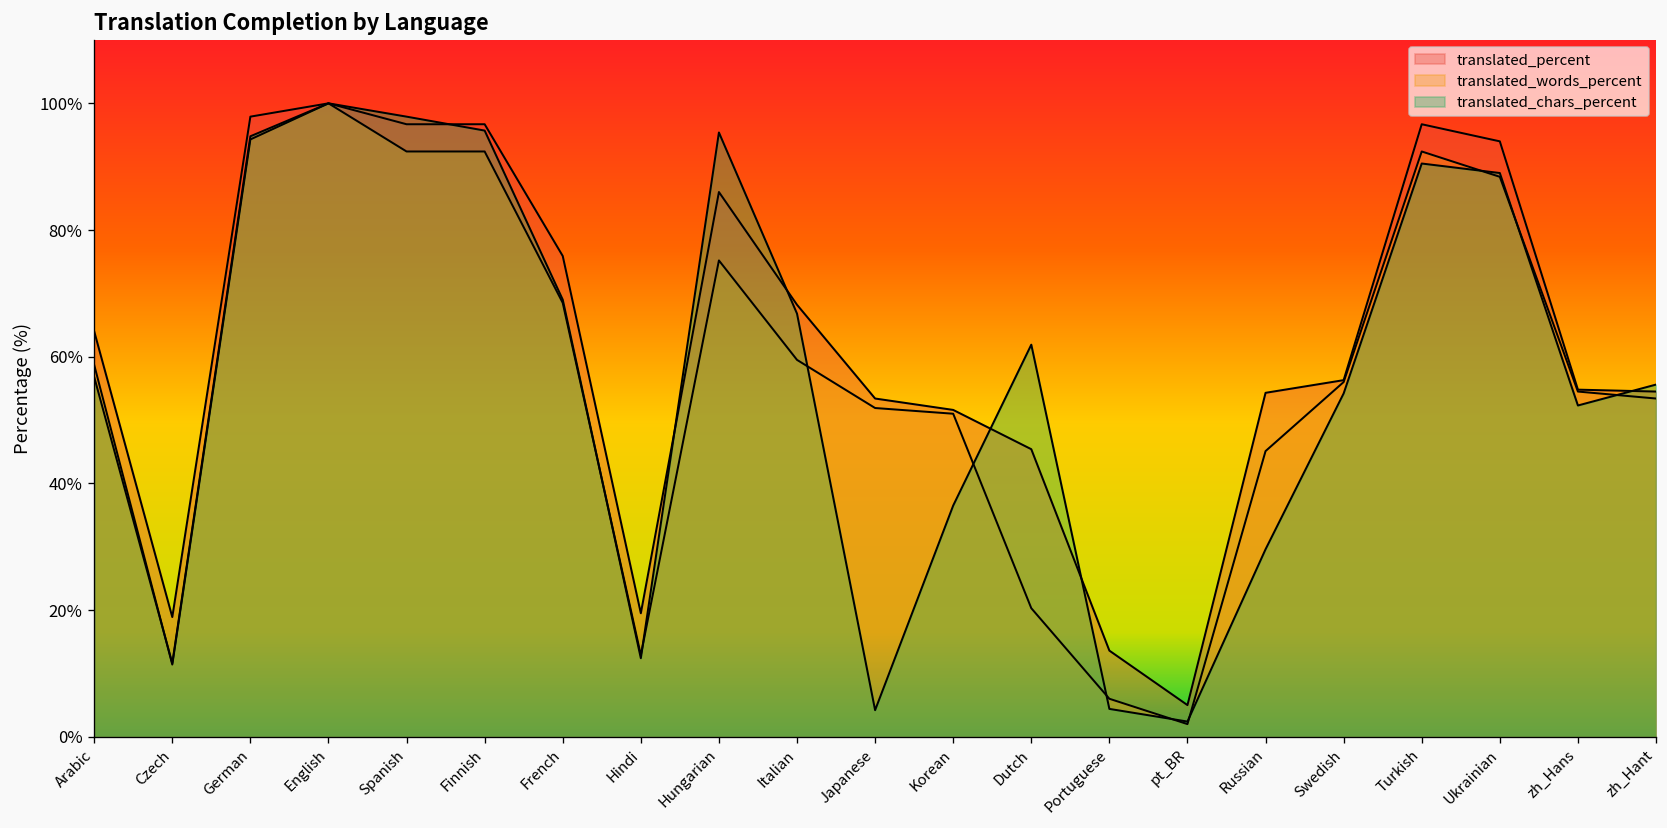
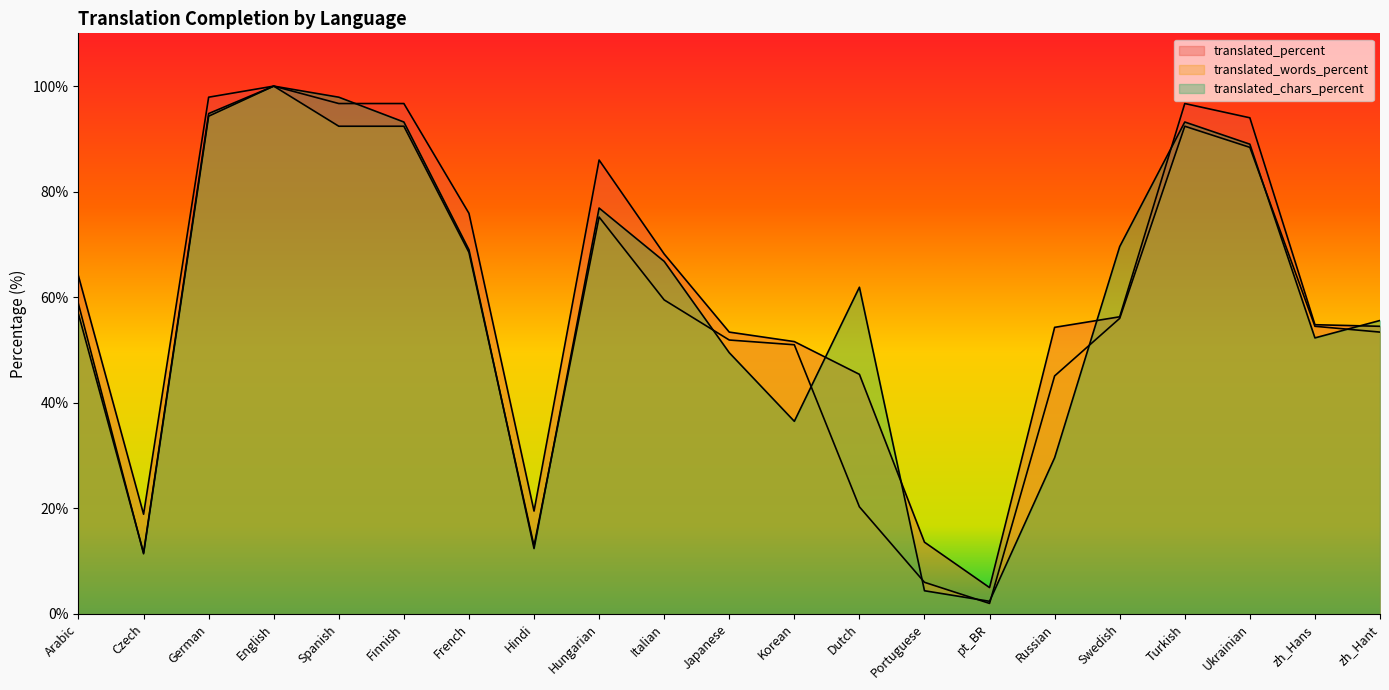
translated_chars_percent, Finnish: 96% -> 93%
translated_chars_percent, Hungarian: 95% -> 77%
translated_chars_percent, Japanese: 4% -> 50%
translated_chars_percent, Swedish: 54% -> 70%
translated_chars_percent, Turkish: 91% -> 93%
